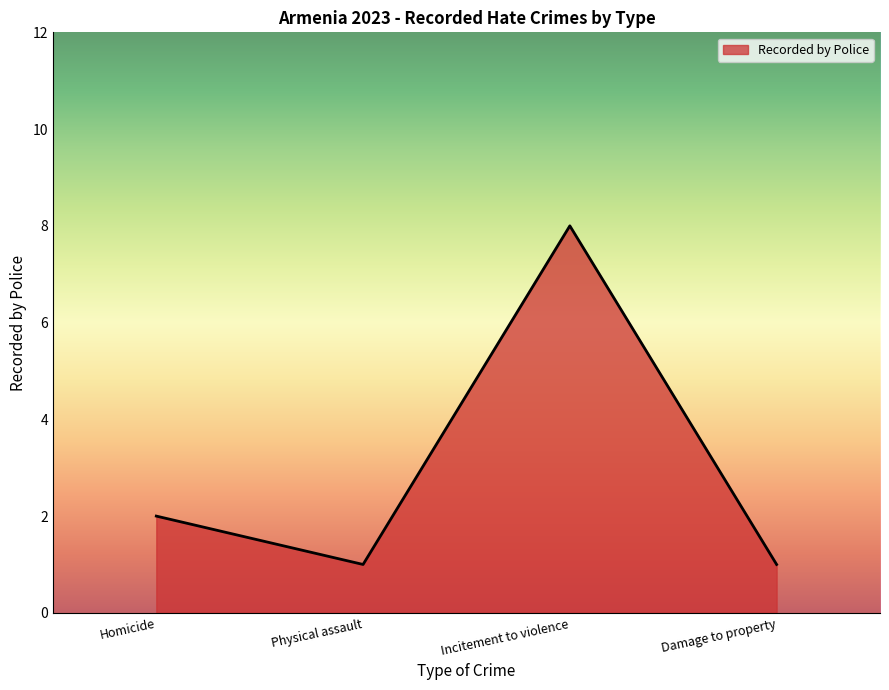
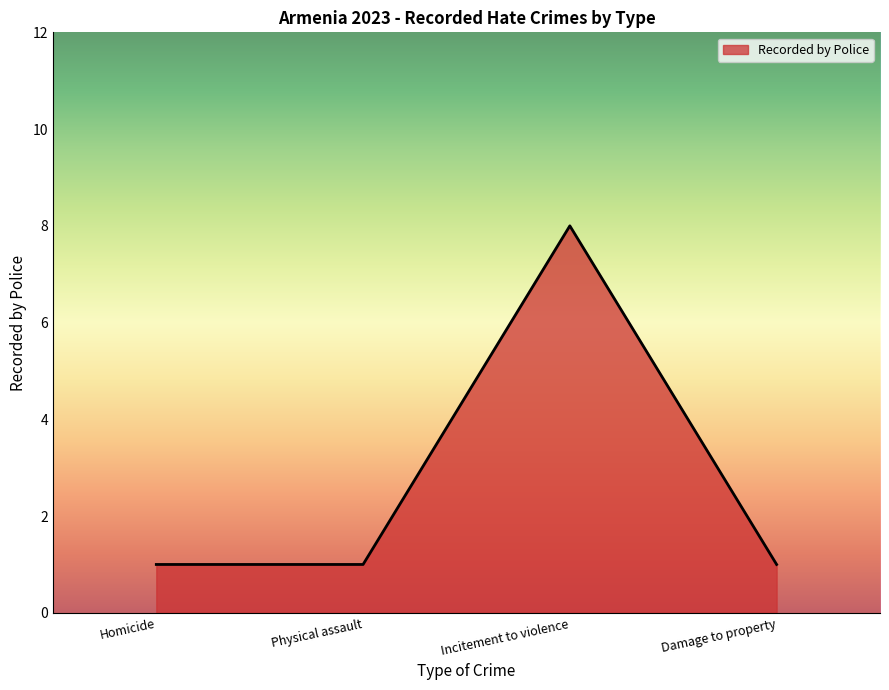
Homicide: 2 -> 1
